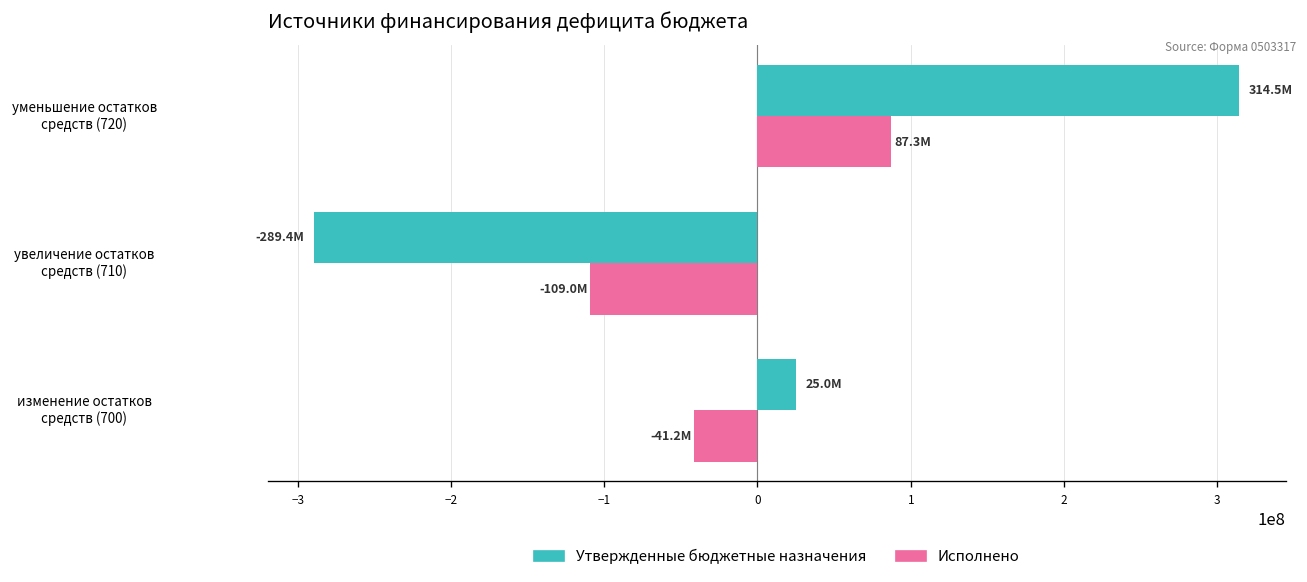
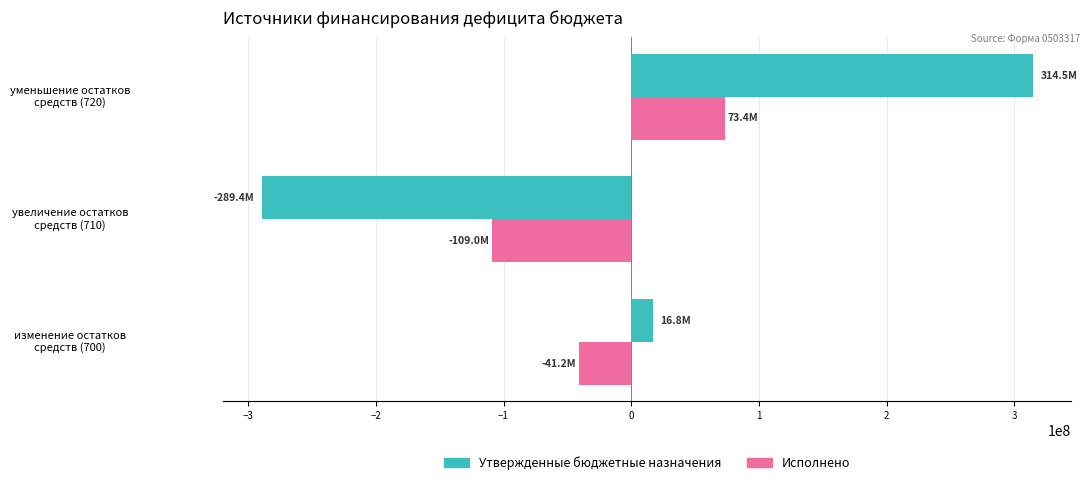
Исполнено, уменьшение остатков средств (720): 87.3M -> 73.4M
Утвержденные бюджетные назначения, изменение остатков средств (700): 25.0M -> 16.8M
